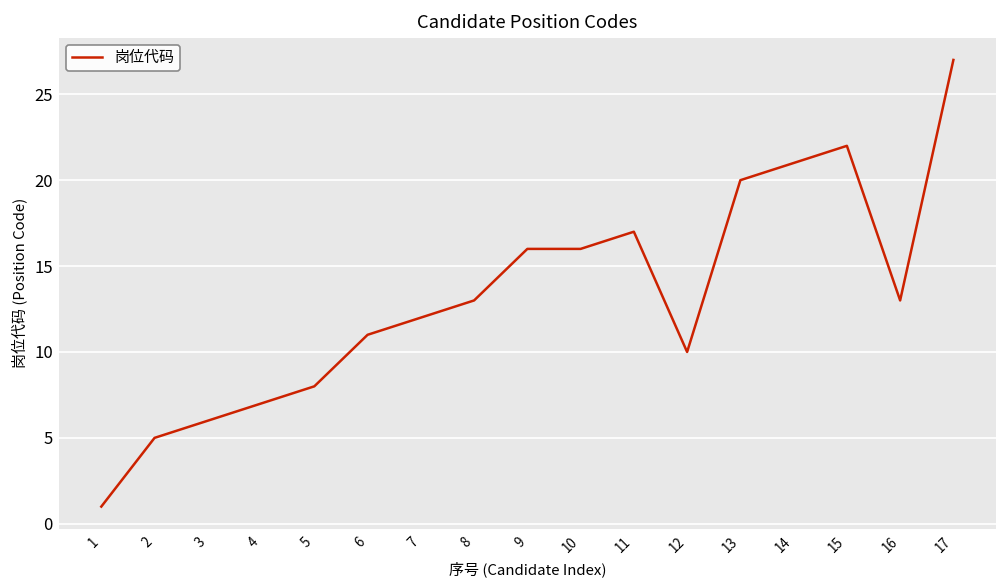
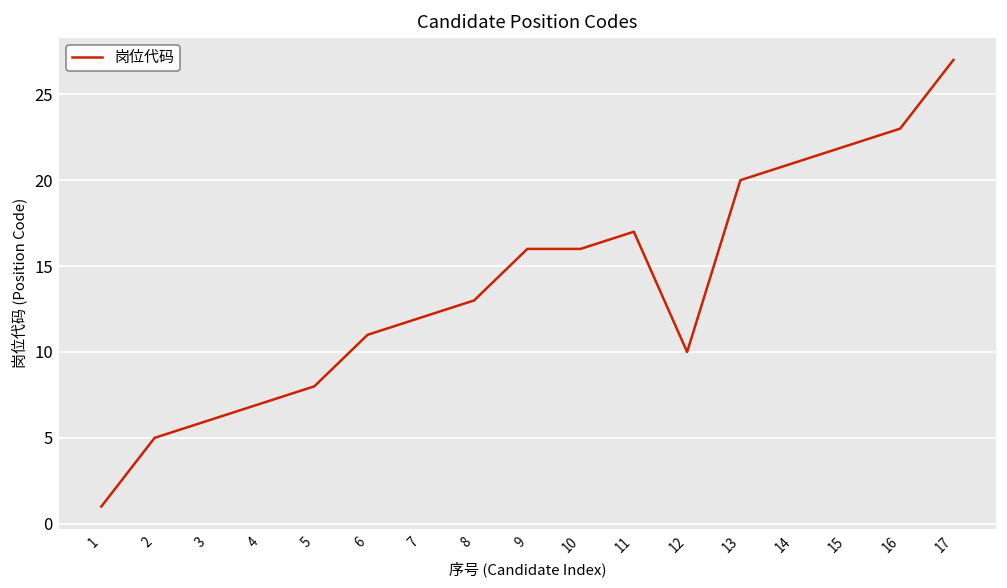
16: 13 -> 23
